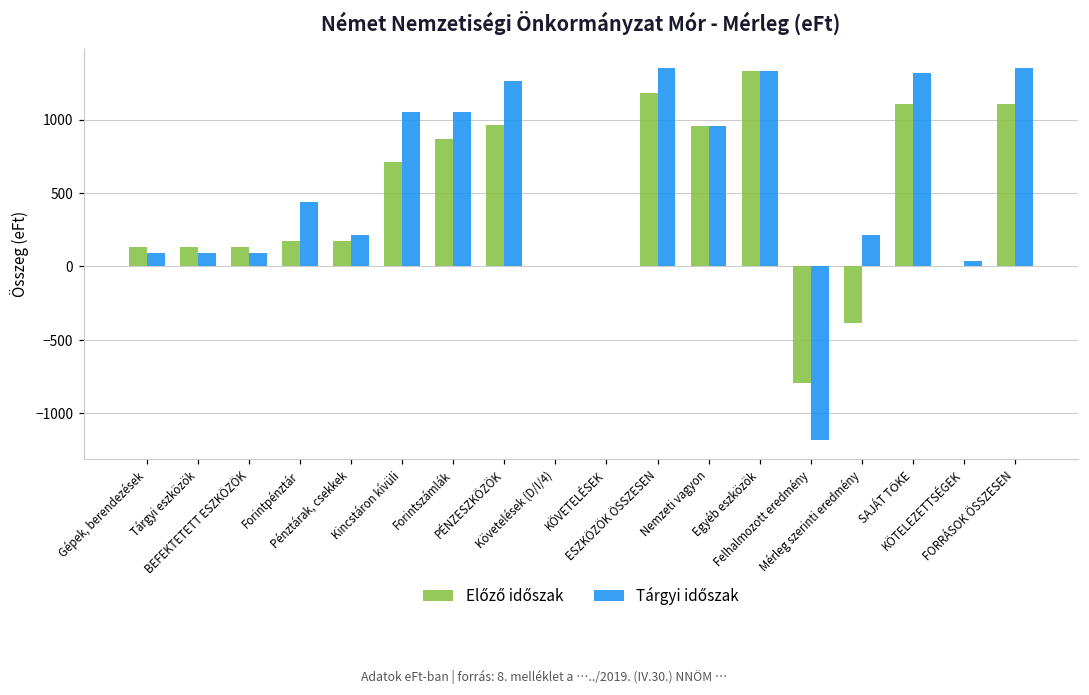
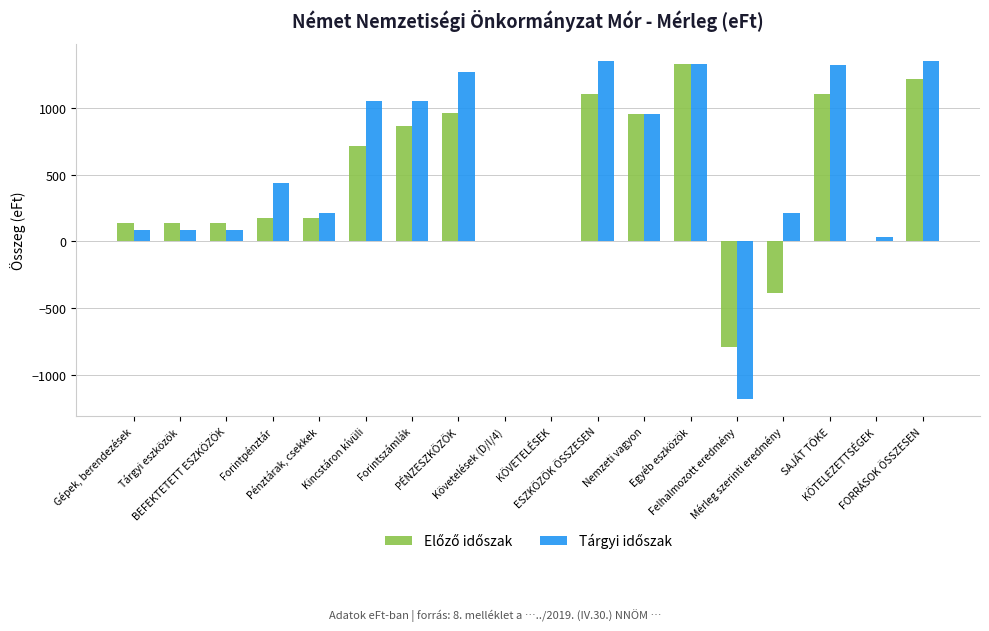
Előző időszak, ESZKÖZÖK ÖSSZESEN: 1180 -> 1100
Előző időszak, FORRÁSOK ÖSSZESEN: 1110 -> 1220
